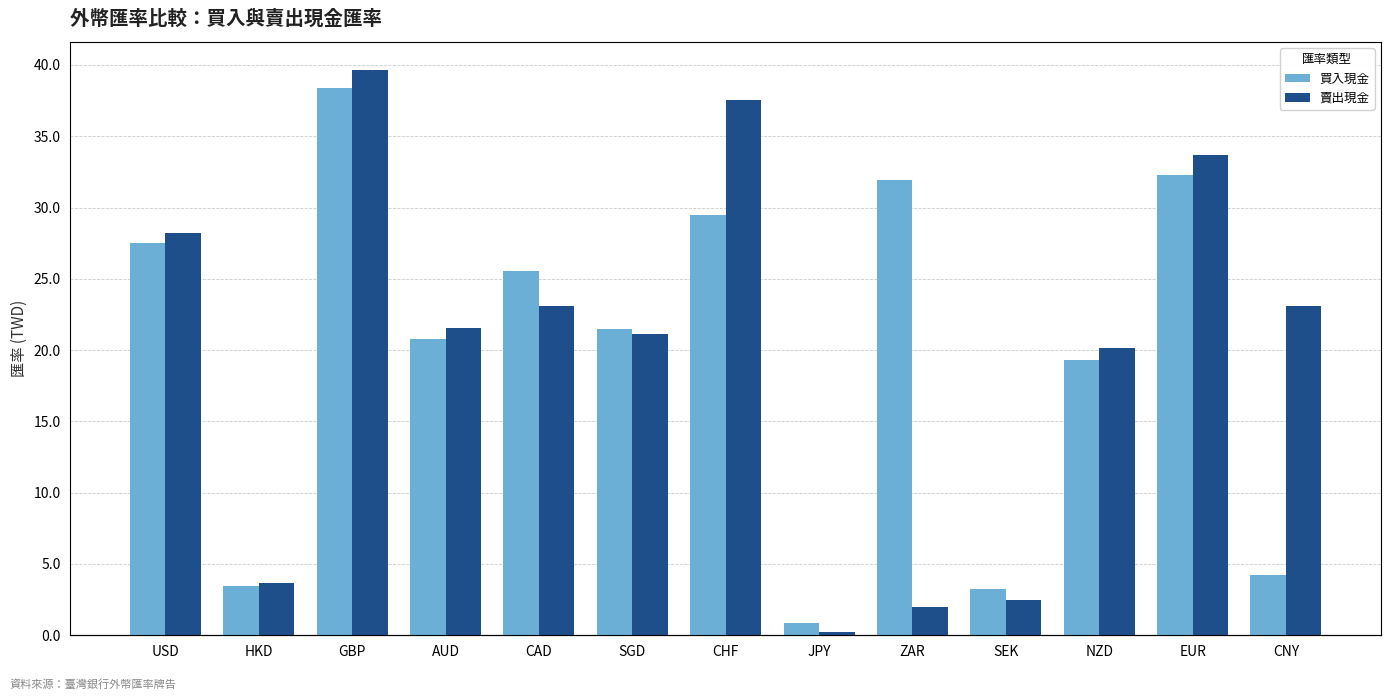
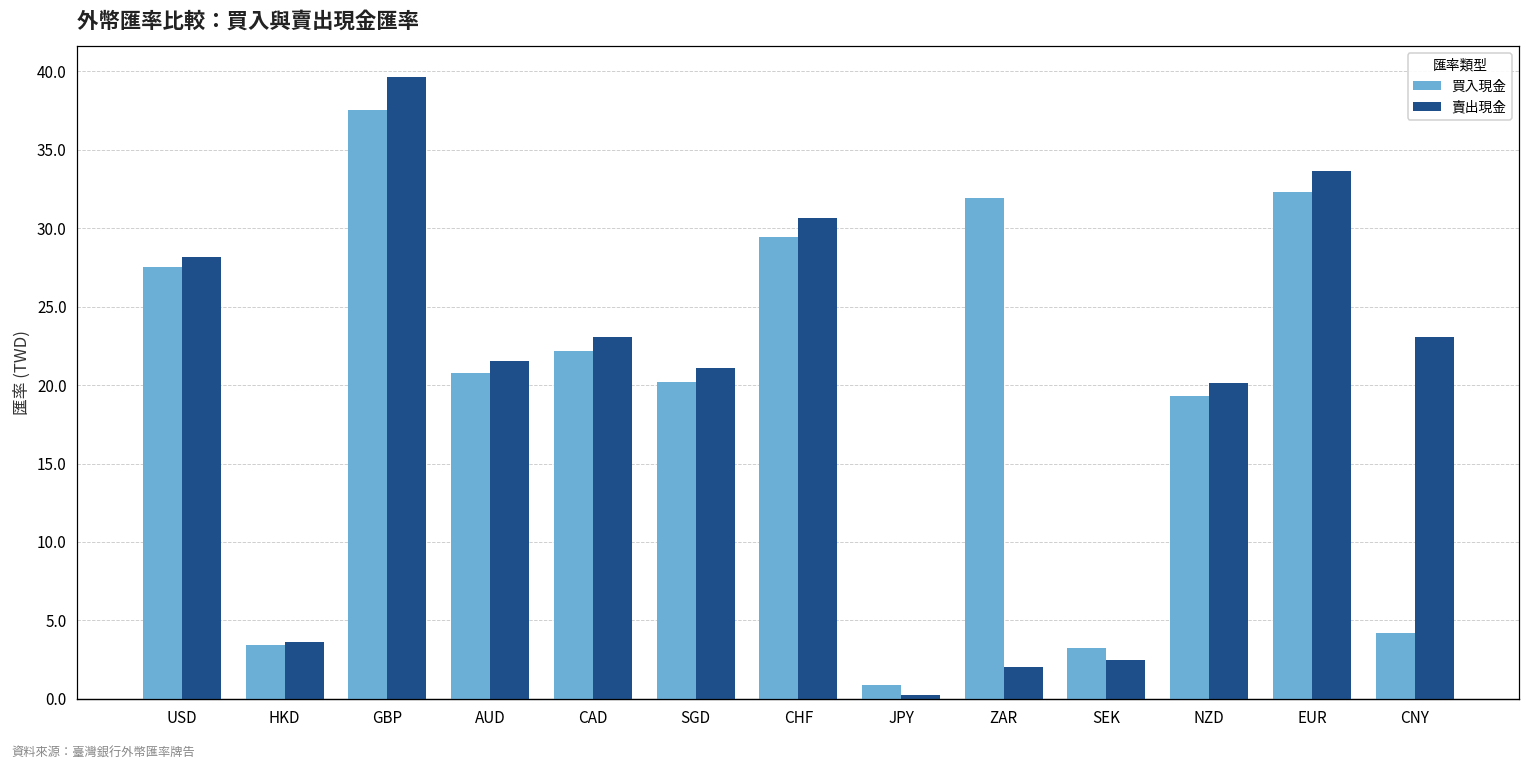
買入現金, GBP: 38.4 -> 37.5
買入現金, CAD: 25.6 -> 22.2
買入現金, SGD: 21.5 -> 20.2
賣出現金, CHF: 37.6 -> 30.7
